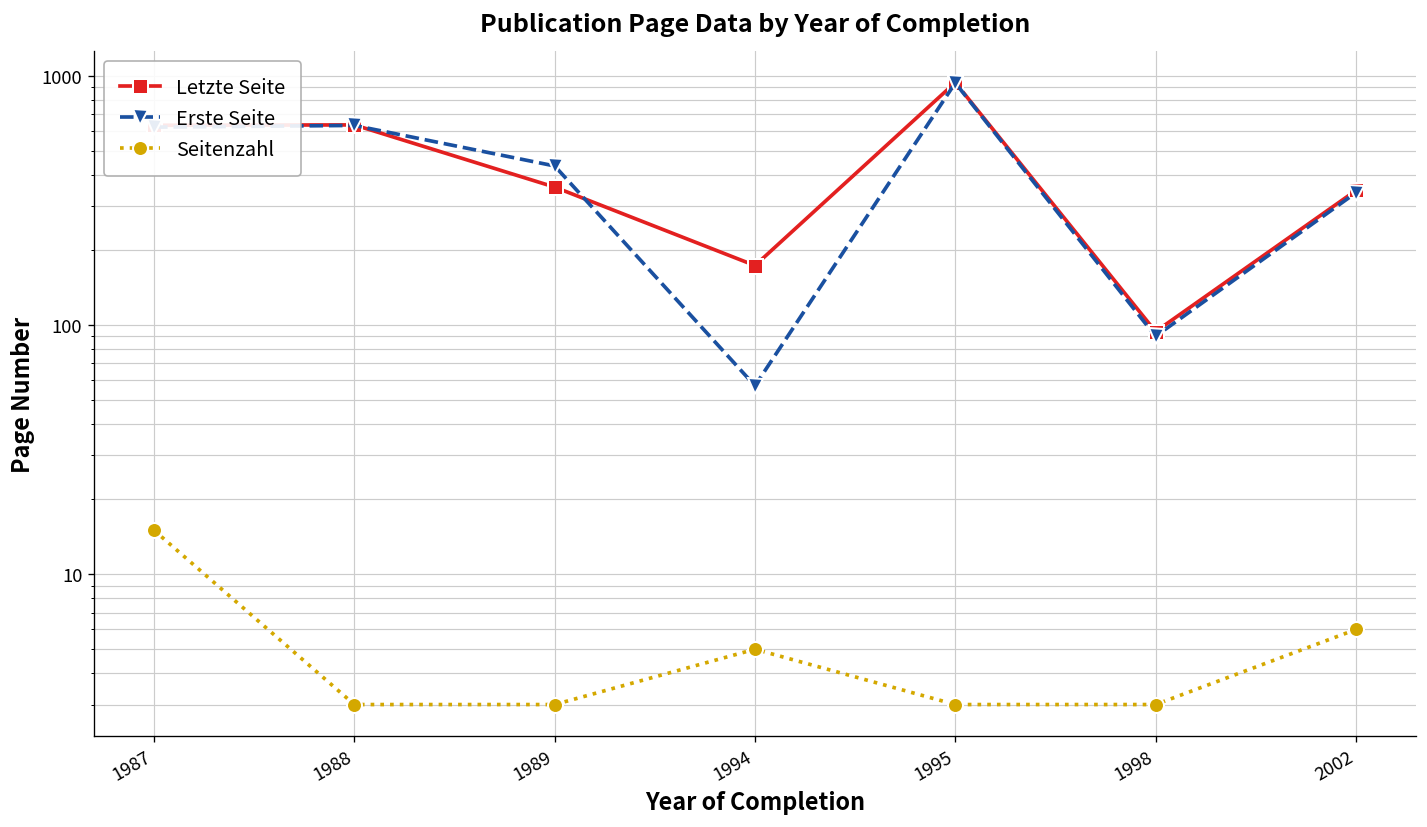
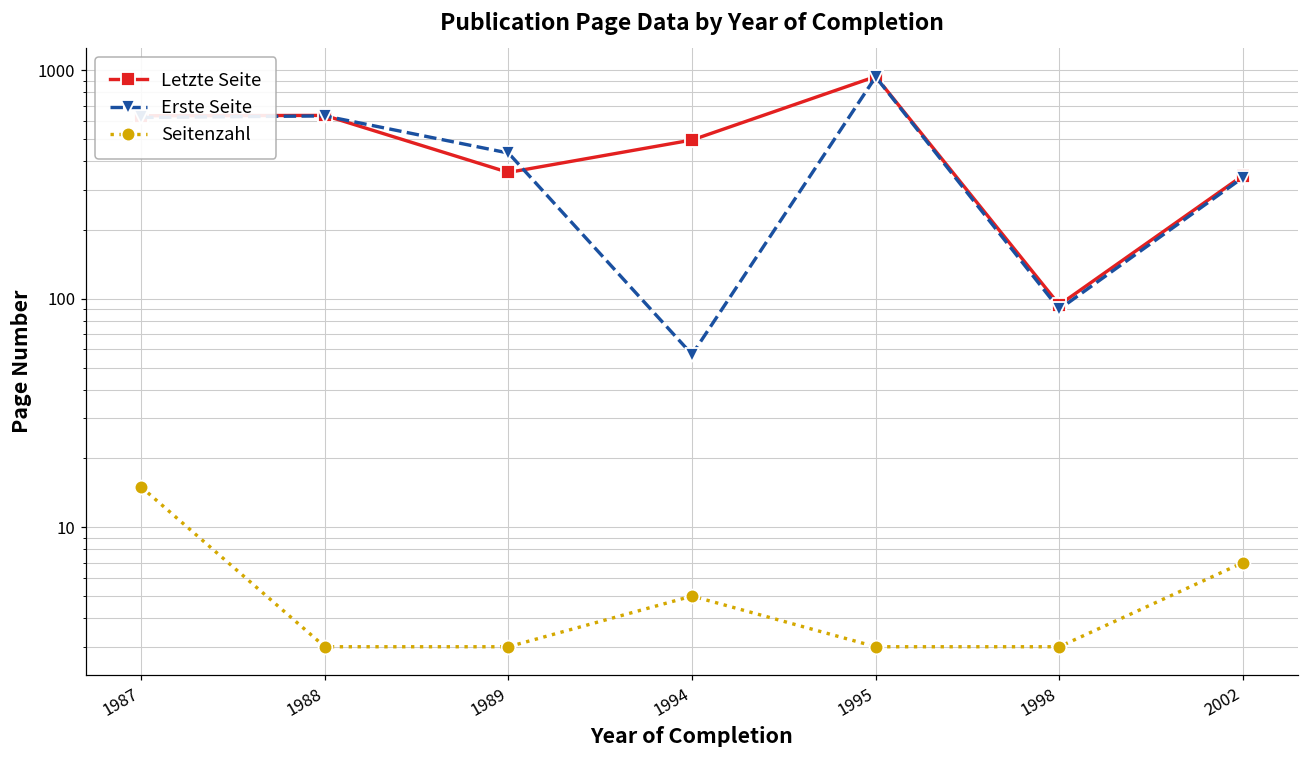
Letzte Seite, 1994: 170 -> 500
Seitenzahl, 2002: 6 -> 7
